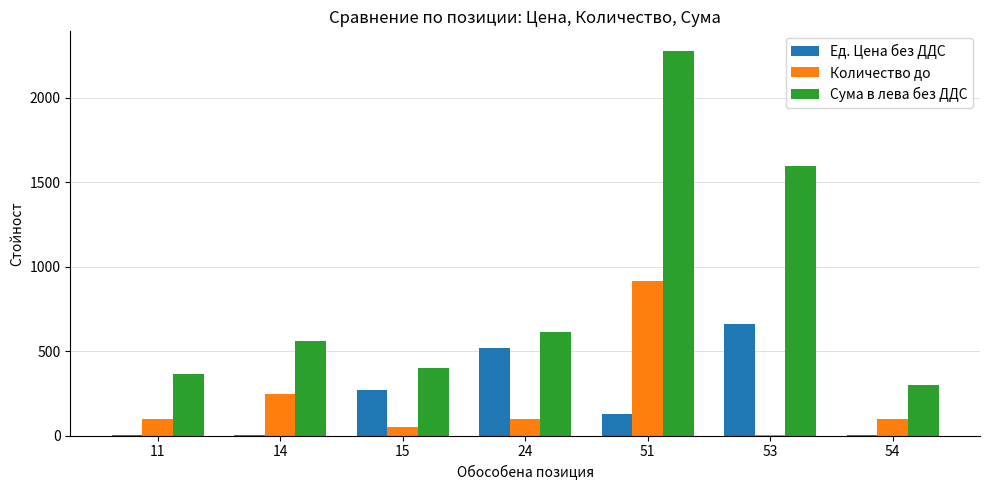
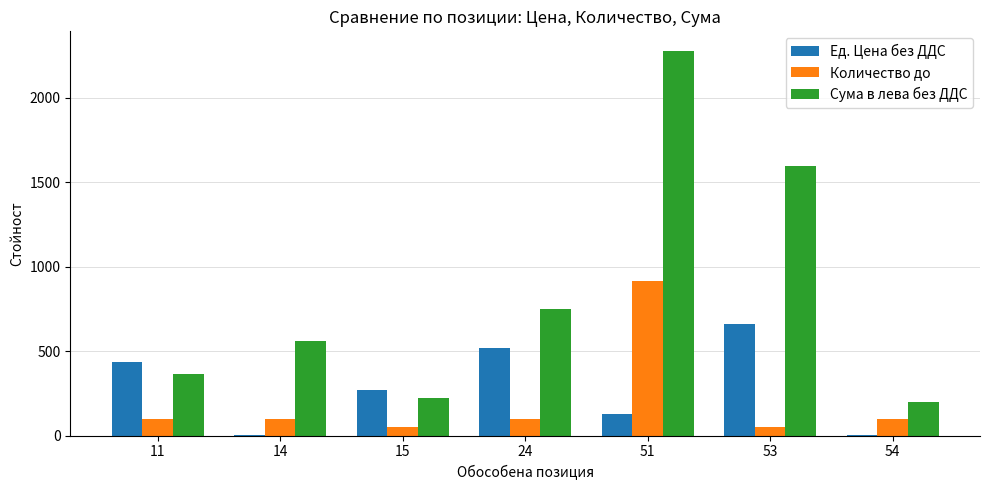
Ед. Цена без ДДС, 11: 0 -> 440
Количество до, 14: 250 -> 100
Сума в лева без ДДС, 15: 400 -> 220
Сума в лева без ДДС, 24: 610 -> 750
Количество до, 53: 0 -> 50
Сума в лева без ДДС, 54: 300 -> 200
